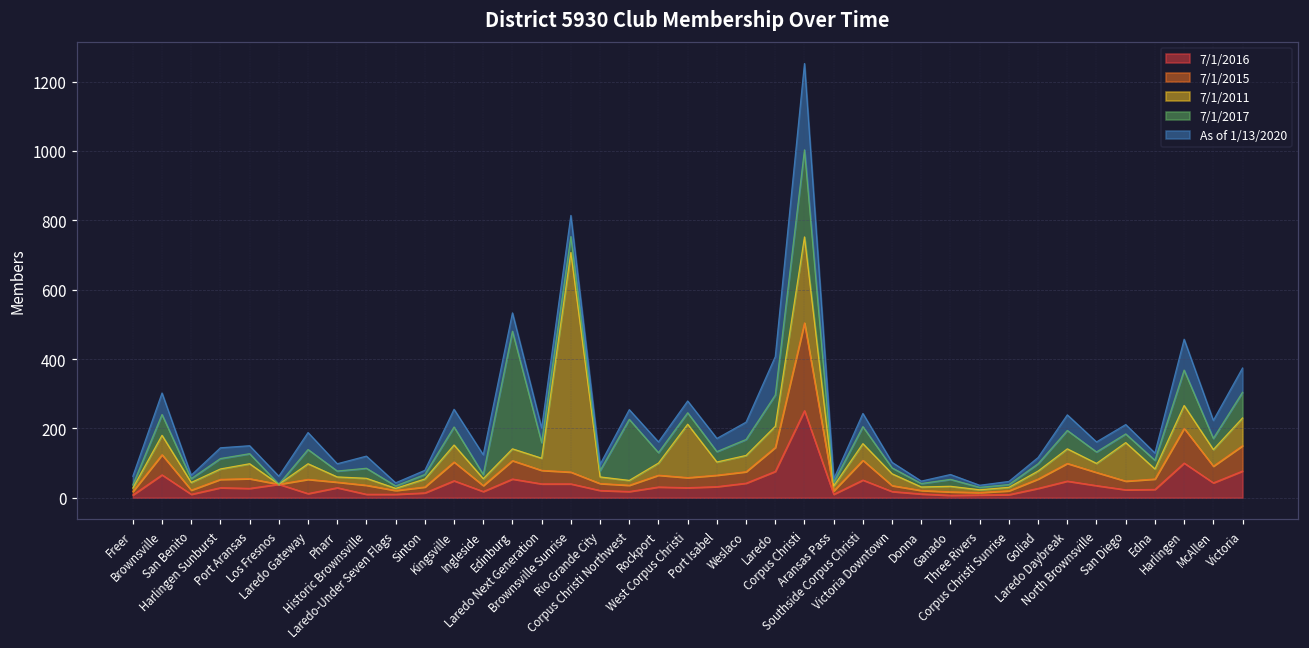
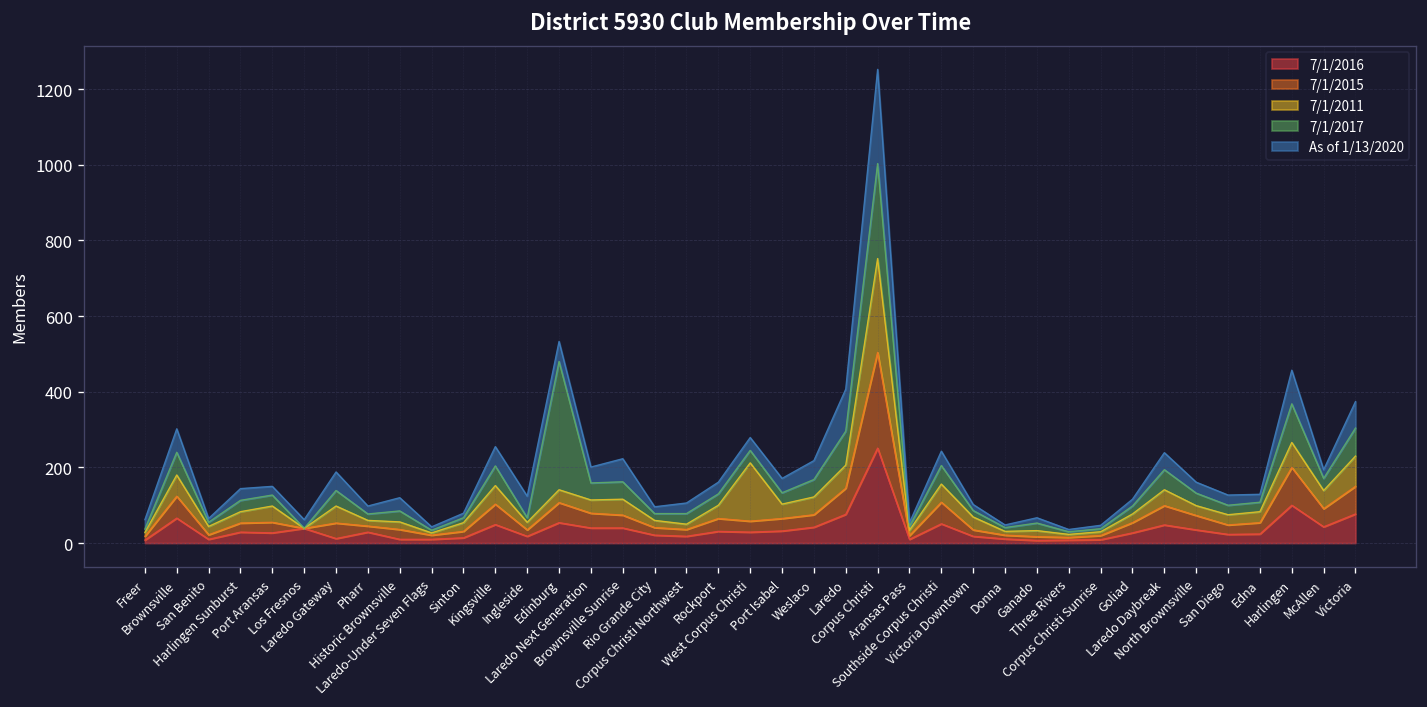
7/1/2011, Brownsville Sunrise: 630 -> 40
7/1/2017, Corpus Christi Northwest: 180 -> 30
7/1/2011, San Diego: 110 -> 30
As of 1/13/2020, McAllen: 50 -> 20
